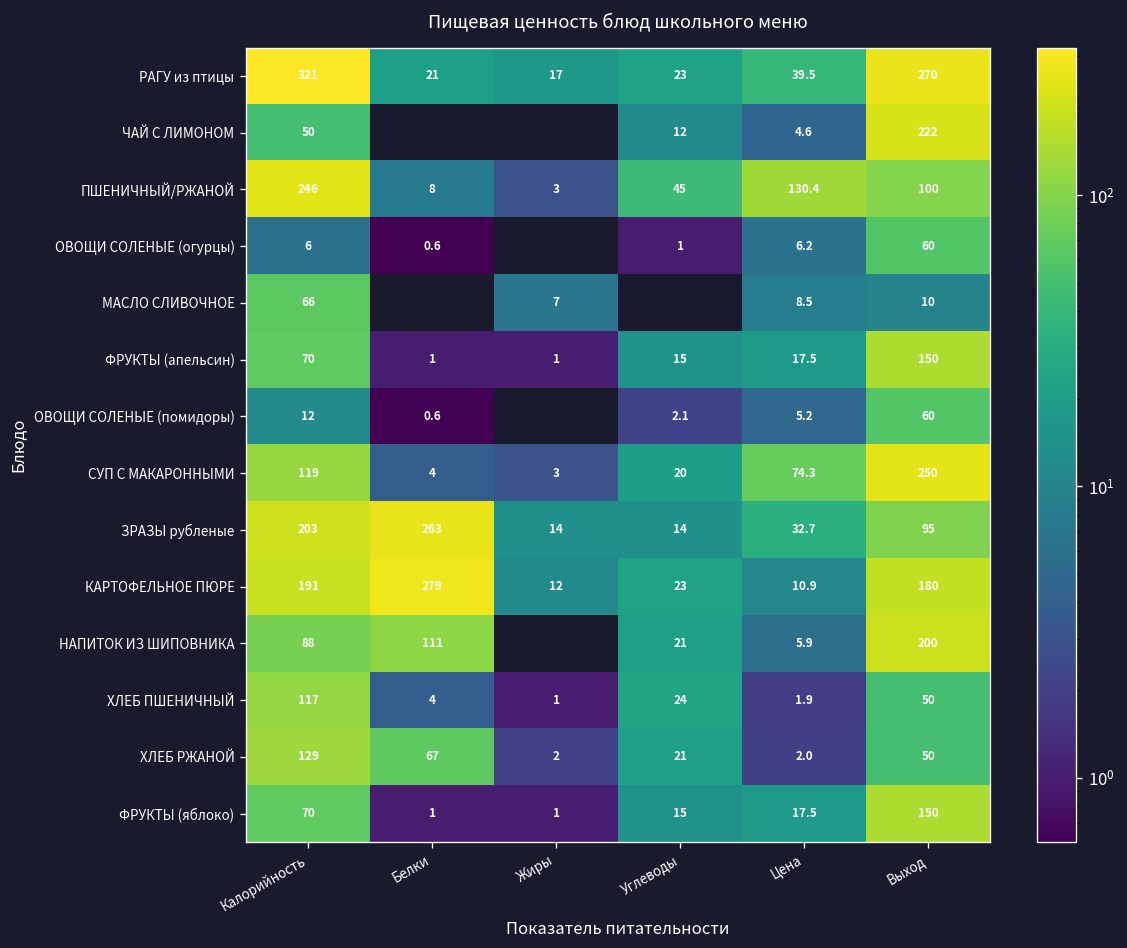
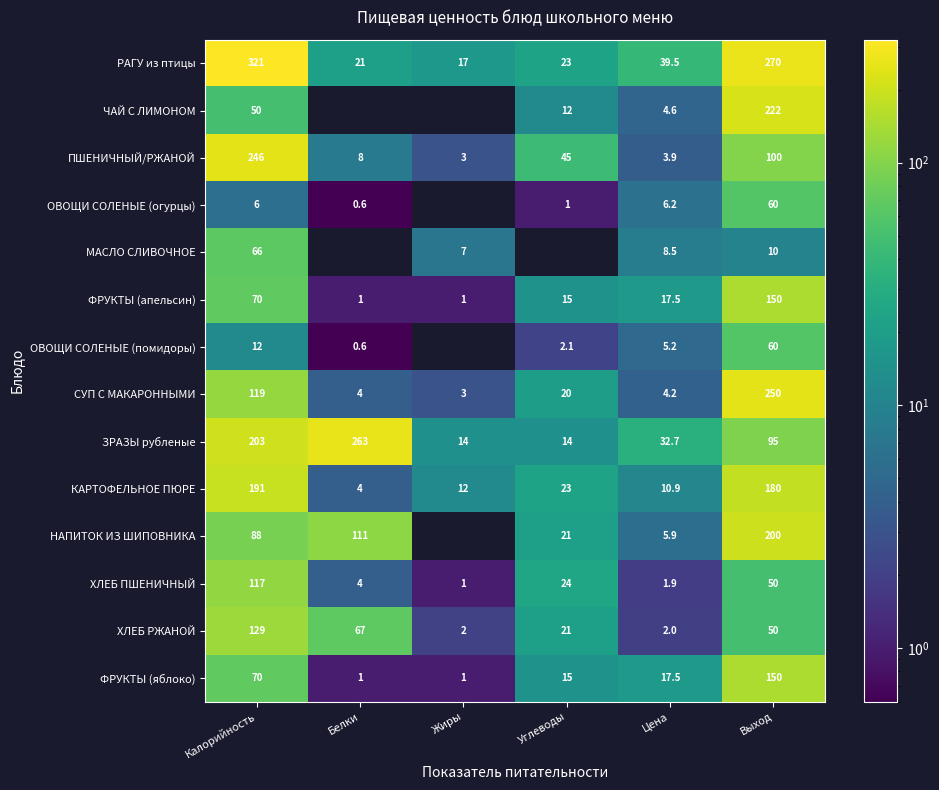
ПШЕНИЧНЫЙ/РЖАНОЙ, Цена: 130.4 -> 3.9
СУП С МАКАРОННЫМИ, Цена: 74.3 -> 4.2
КАРТОФЕЛЬНОЕ ПЮРЕ, Белки: 279 -> 4
